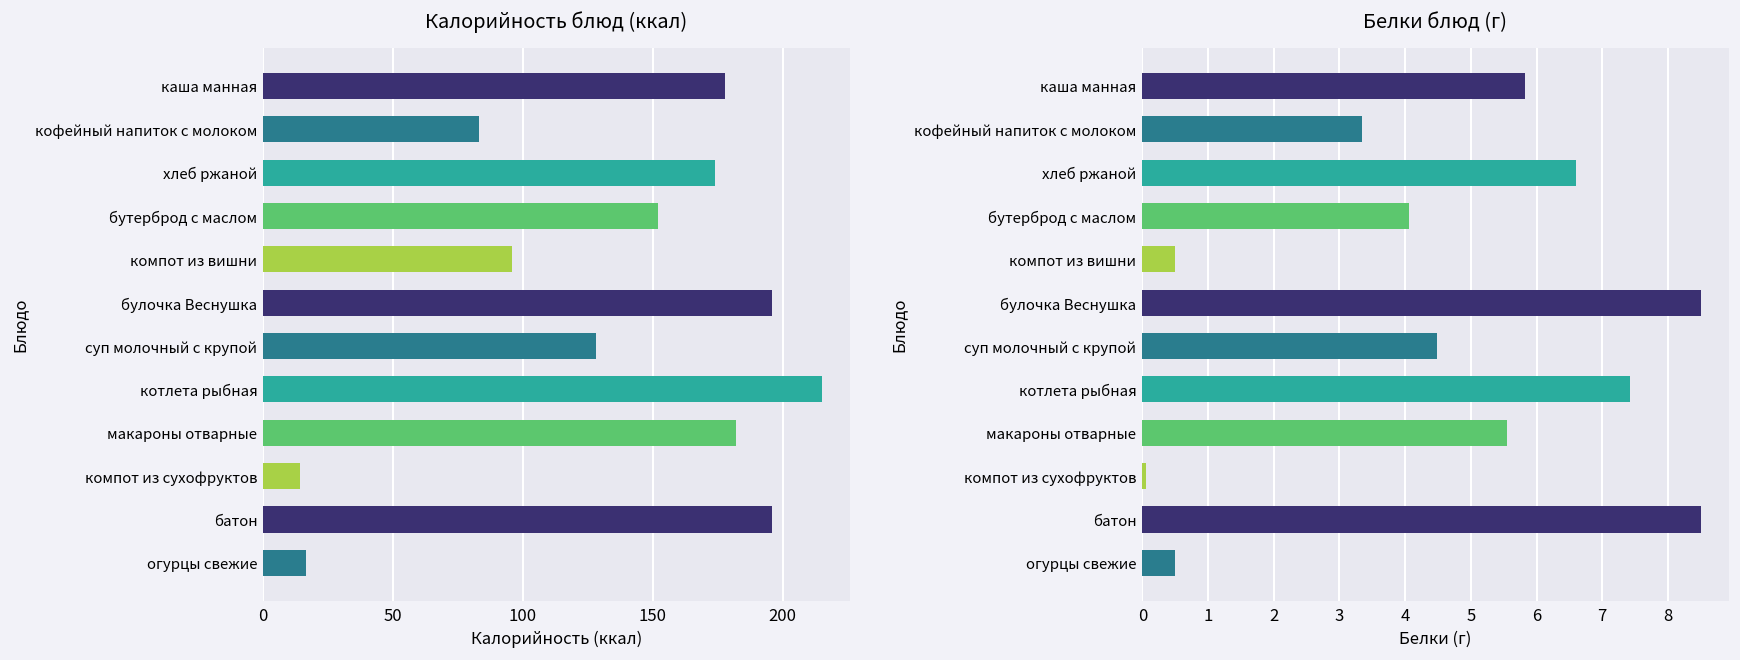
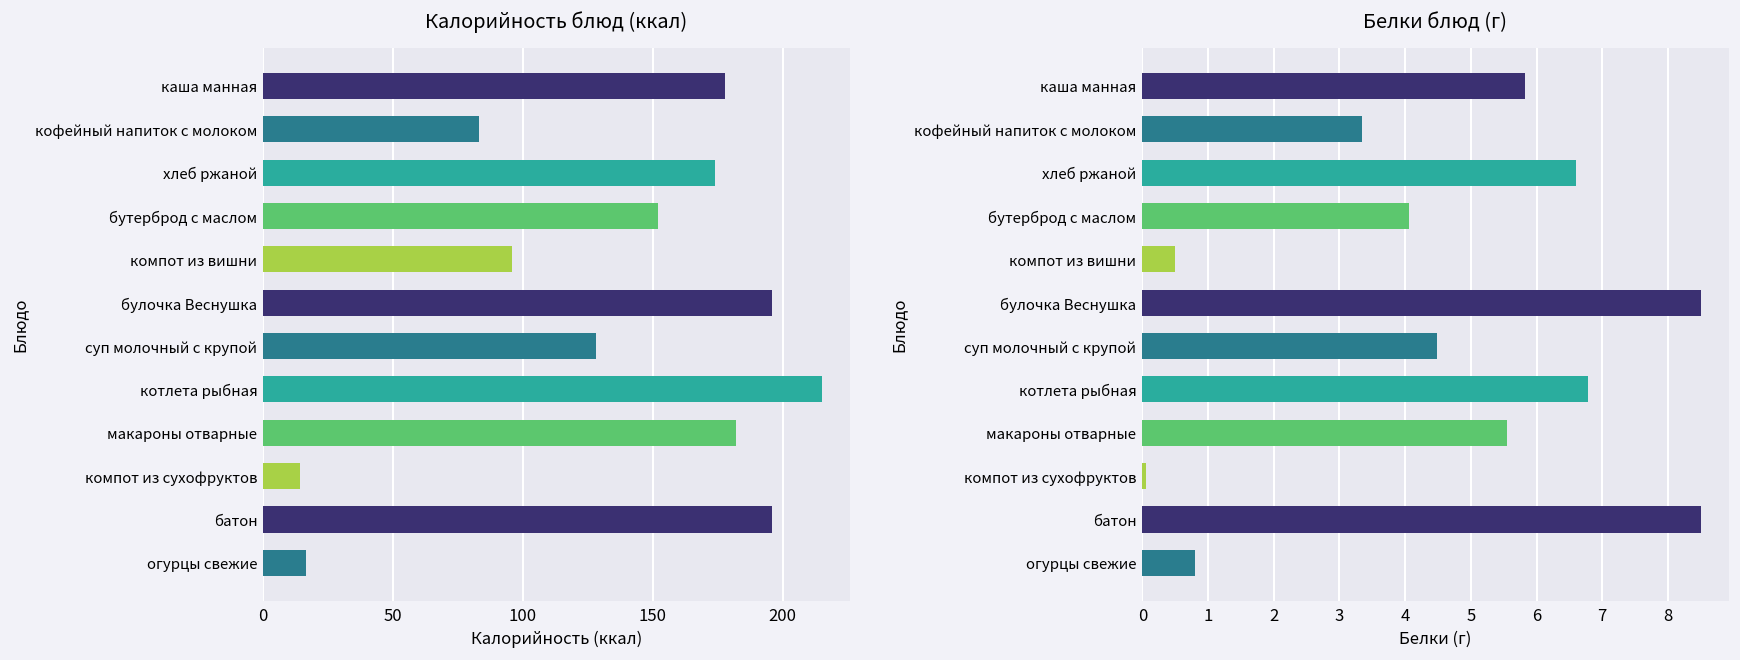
Белки блюд (г), котлета рыбная: 7.4 -> 6.8
Белки блюд (г), огурцы свежие: 0.5 -> 0.8
